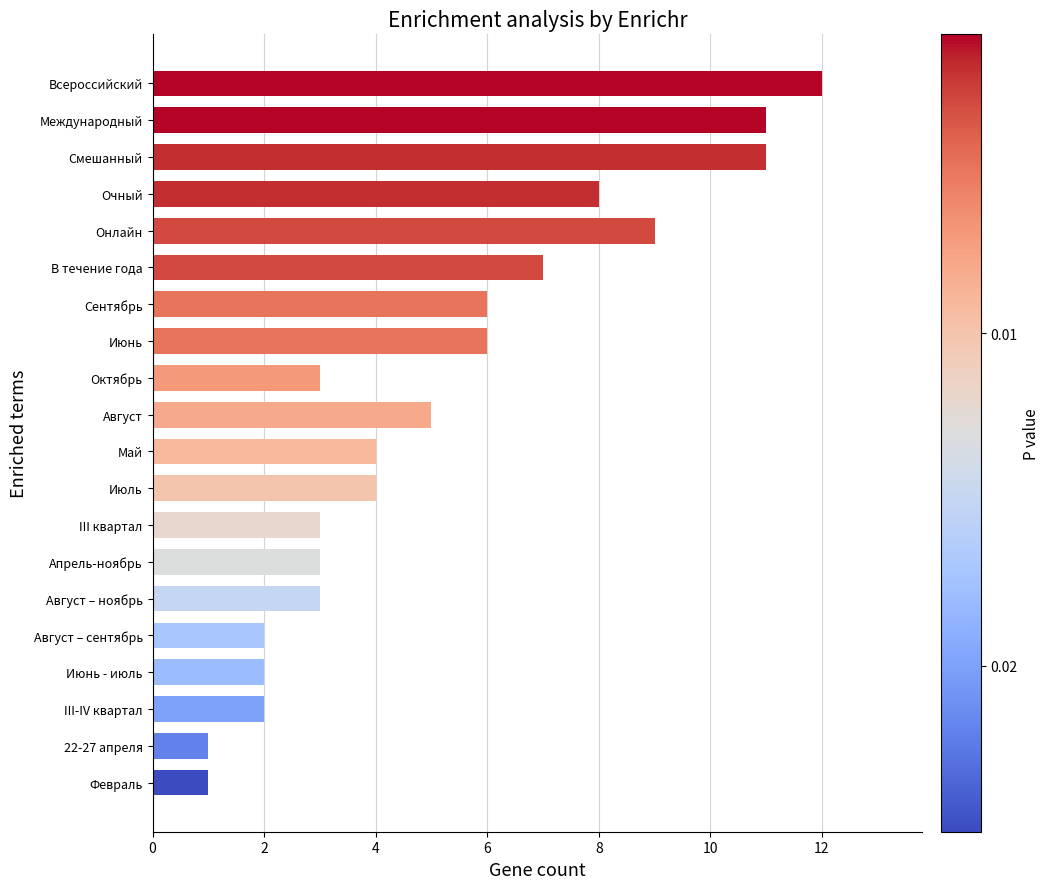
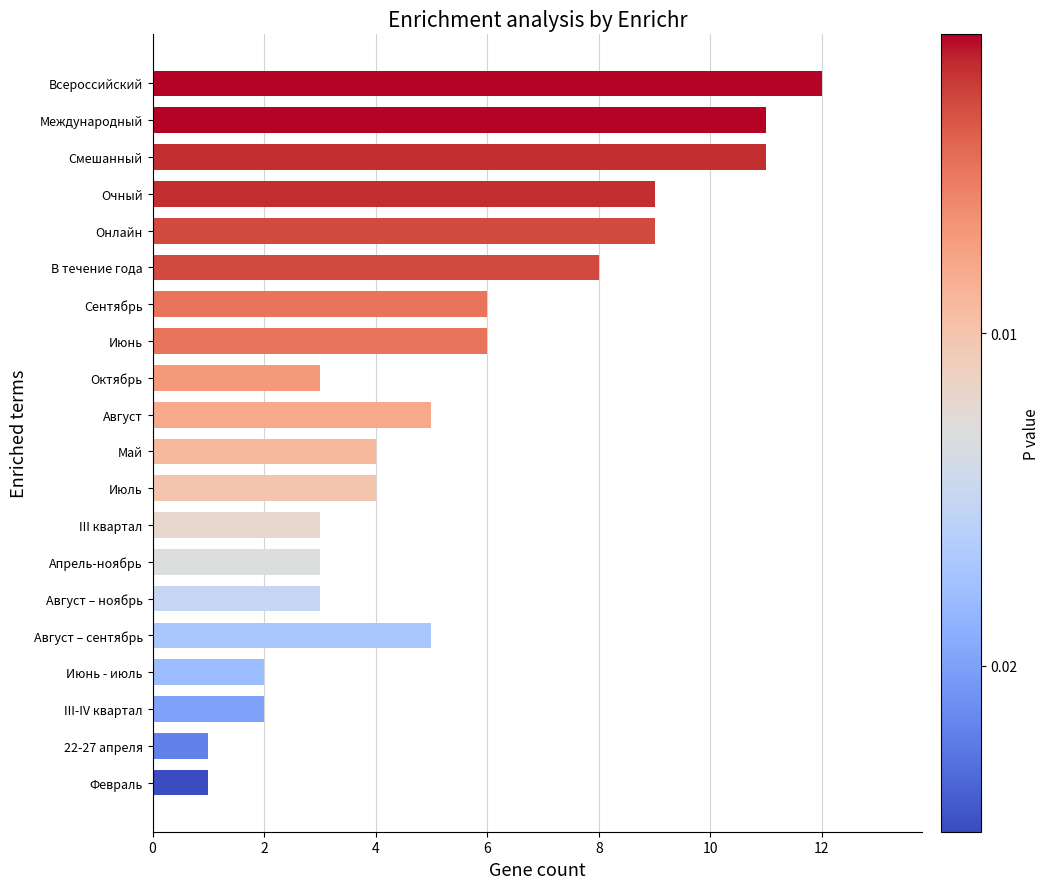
Очный: 8 -> 9
В течение года: 7 -> 8
Август – сентябрь: 2 -> 5
